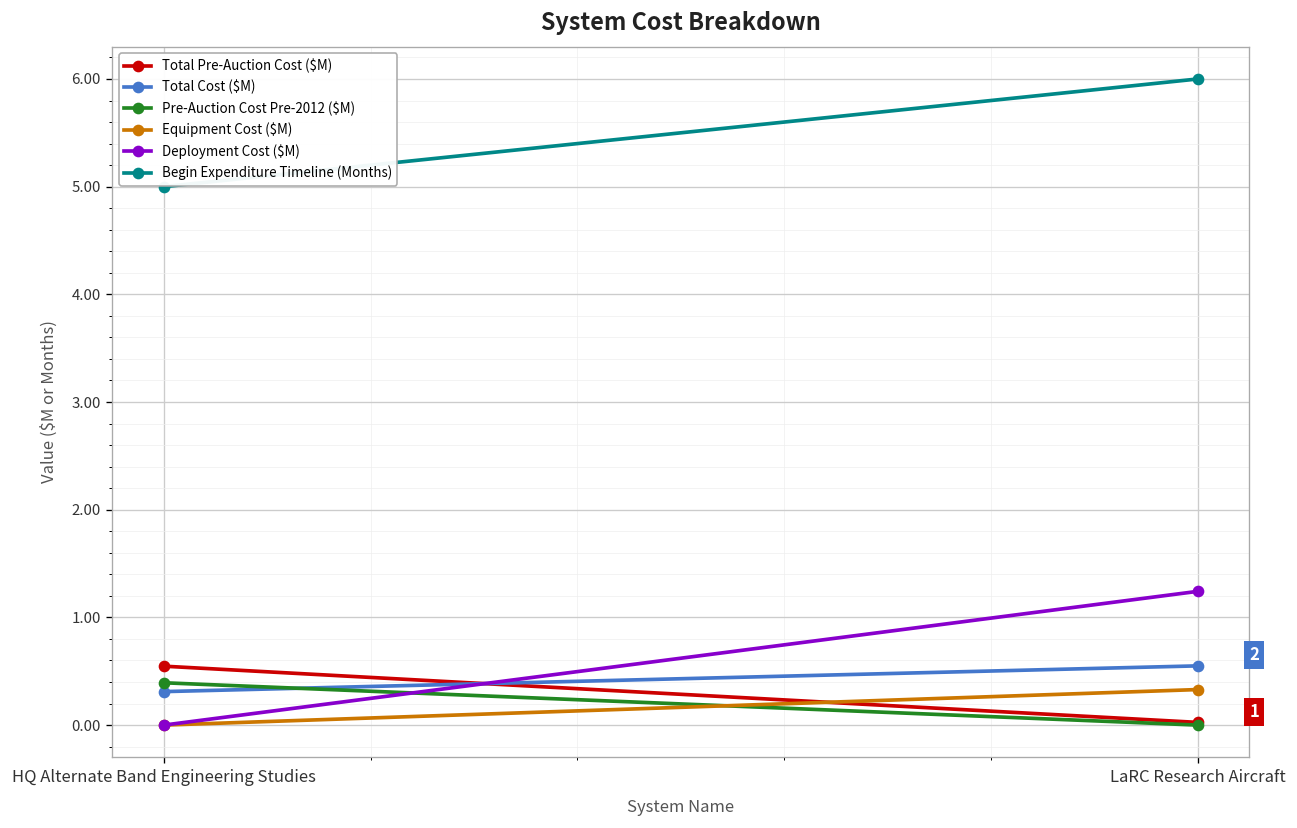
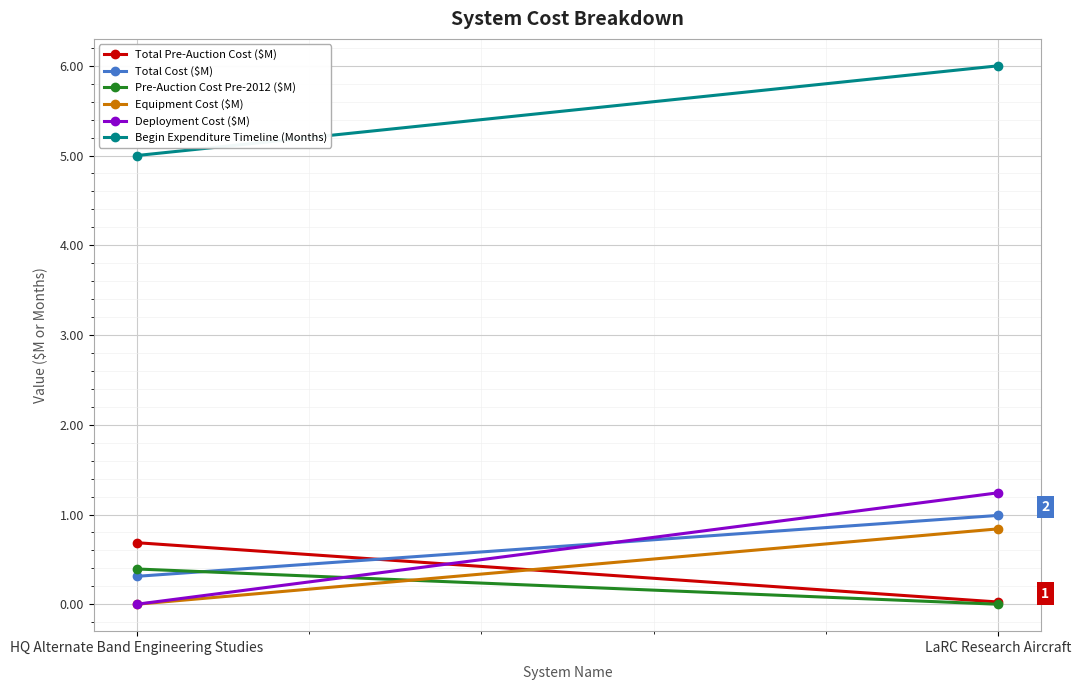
Total Pre-Auction Cost ($M), HQ Alternate Band Engineering Studies: 0.5 -> 0.7
Total Cost ($M), LaRC Research Aircraft: 0.6 -> 1.0
Equipment Cost ($M), LaRC Research Aircraft: 0.3 -> 0.8
